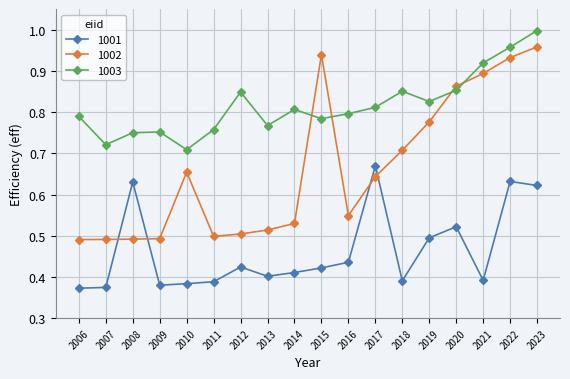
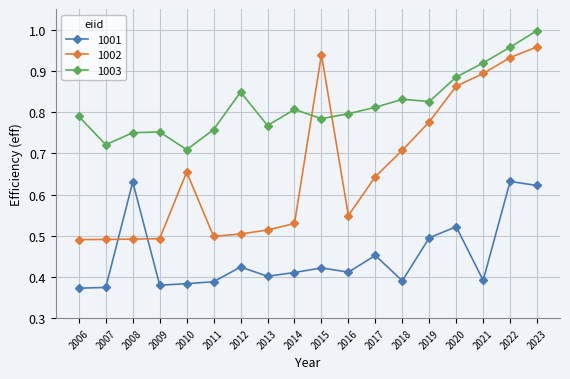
1001, 2016: 0.44 -> 0.41
1001, 2017: 0.67 -> 0.45
1003, 2018: 0.85 -> 0.83
1003, 2020: 0.85 -> 0.88
